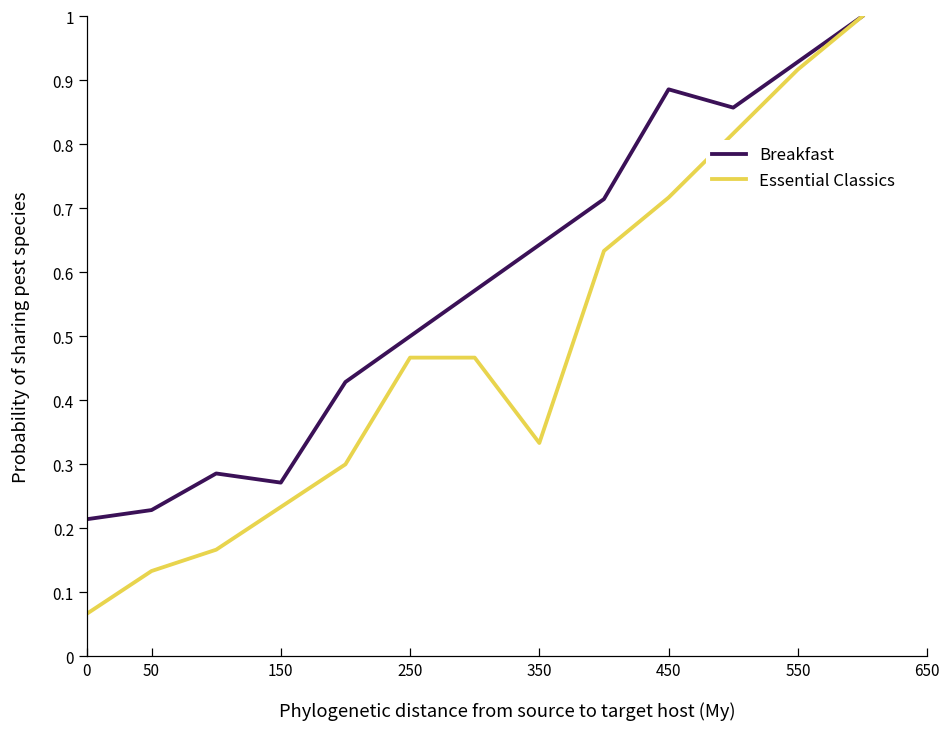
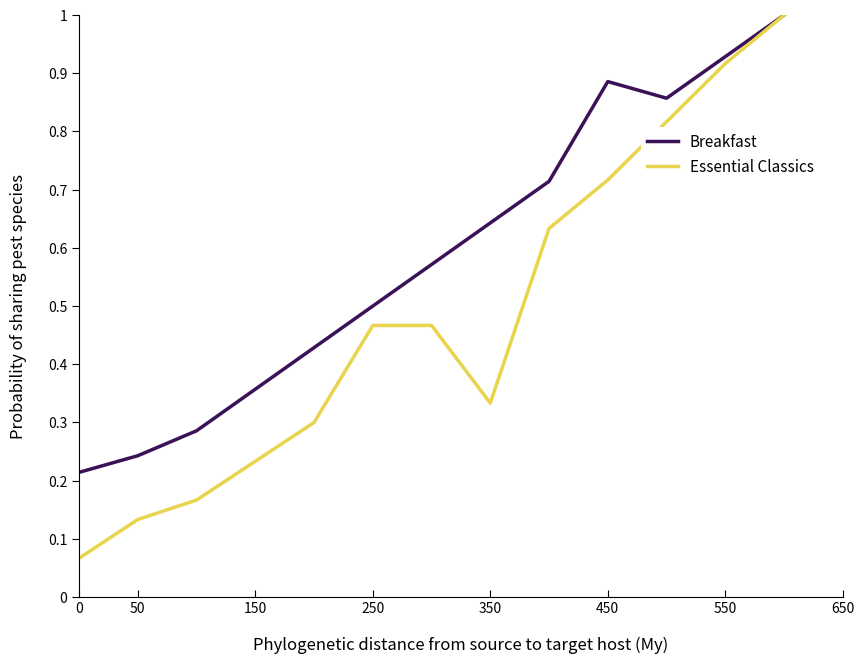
Breakfast, 50: 0.23 -> 0.24
Breakfast, 150: 0.27 -> 0.36
